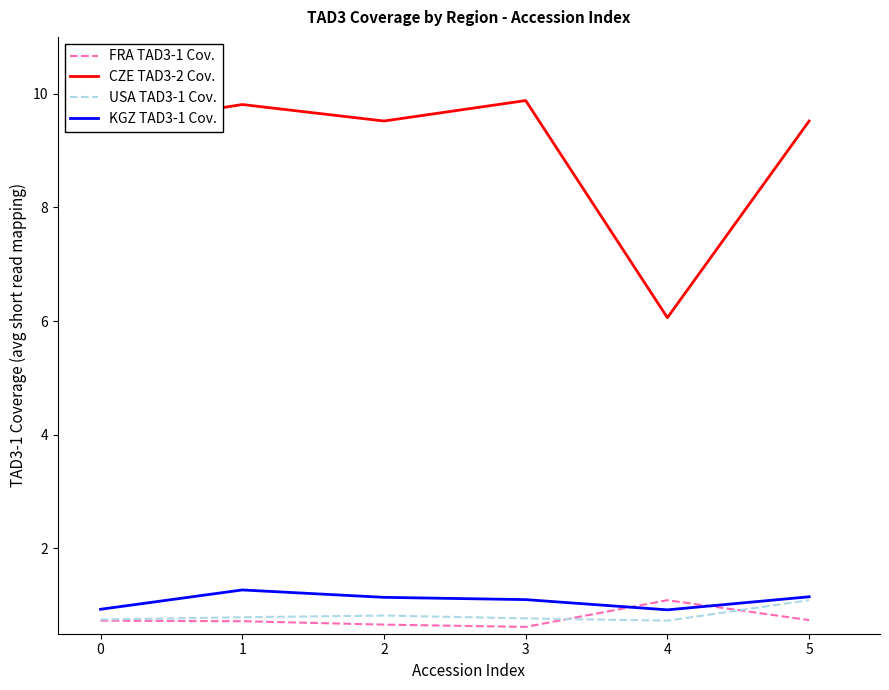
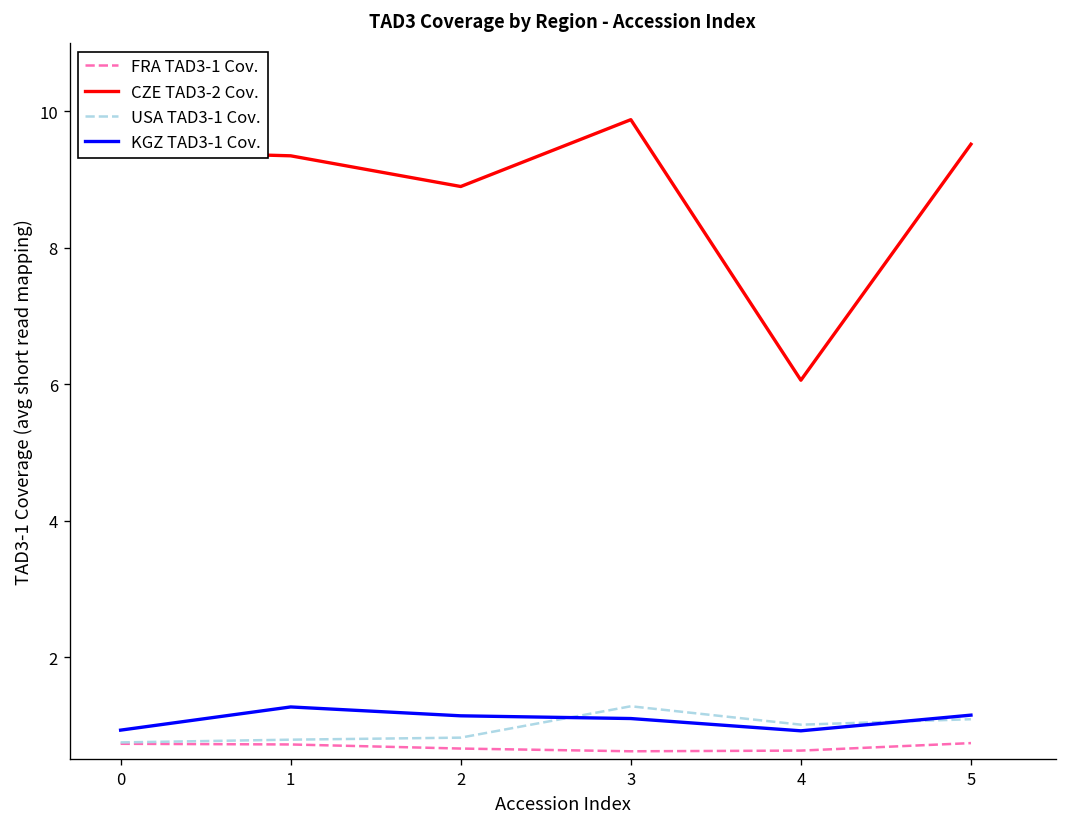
CZE TAD3-2 Cov., 1: 9.8 -> 9.4
CZE TAD3-2 Cov., 2: 9.5 -> 8.9
USA TAD3-1 Cov., 3: 0.8 -> 1.3
FRA TAD3-1 Cov., 4: 1.1 -> 0.6
USA TAD3-1 Cov., 4: 0.7 -> 1.0
